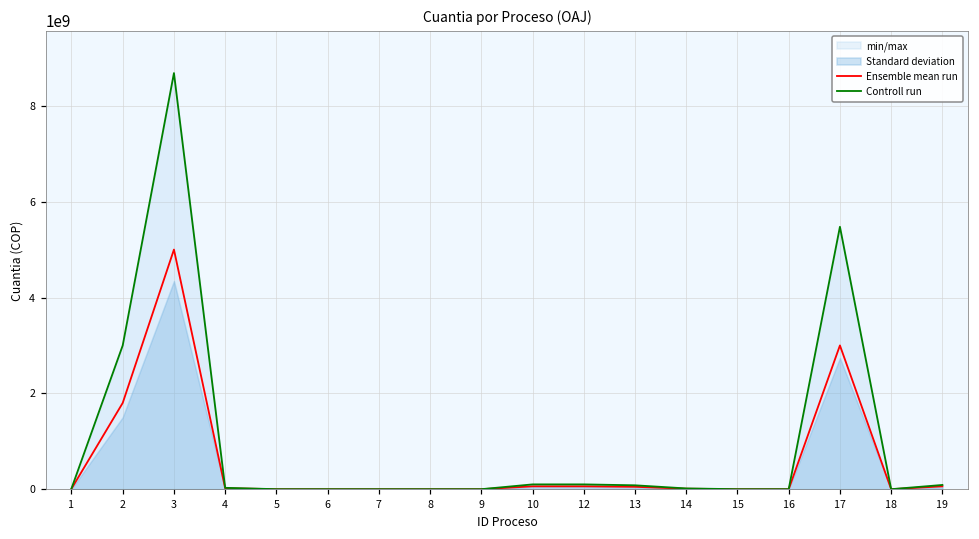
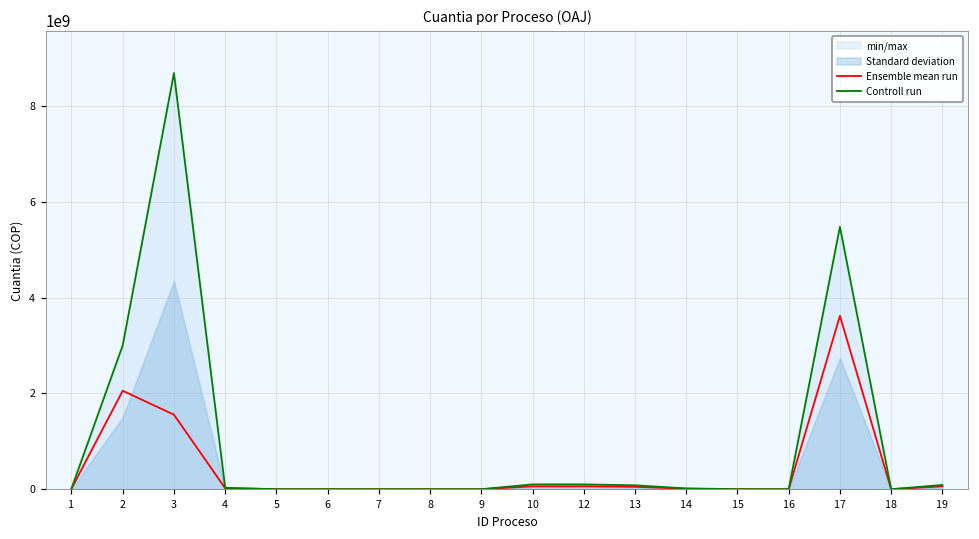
Ensemble mean run, 2: 1800000000 -> 2100000000
Ensemble mean run, 3: 5000000000 -> 1600000000
Ensemble mean run, 17: 3000000000 -> 3600000000
